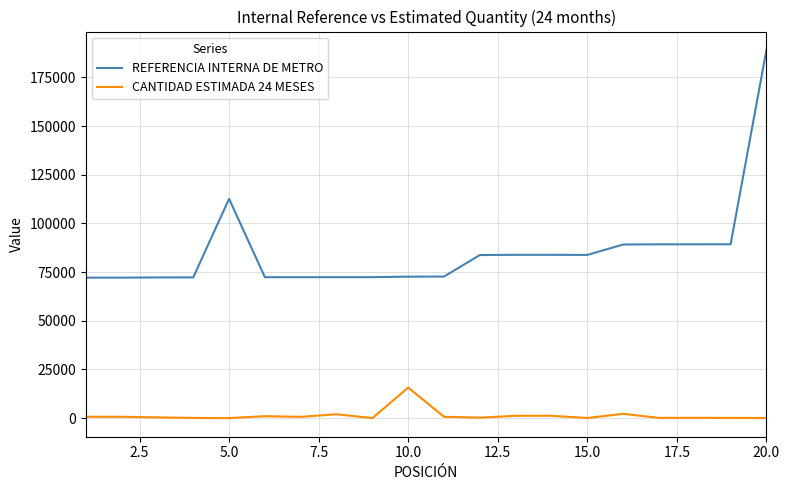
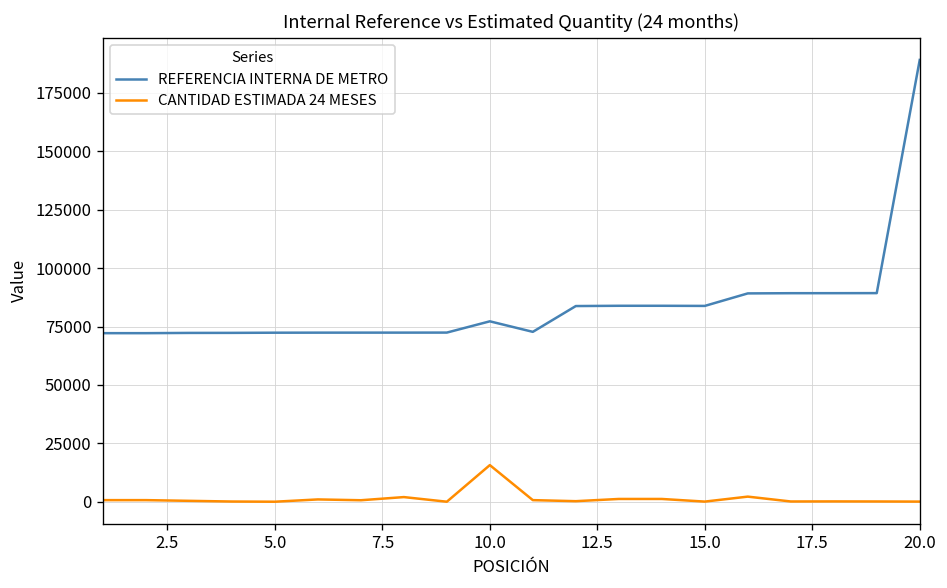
REFERENCIA INTERNA DE METRO, 5.0: 113000 -> 72000
REFERENCIA INTERNA DE METRO, 10.0: 73000 -> 77000
